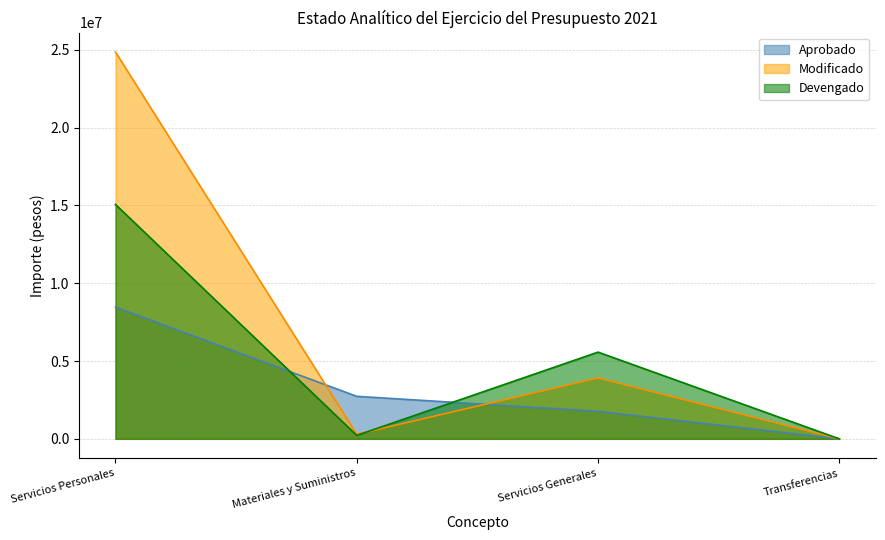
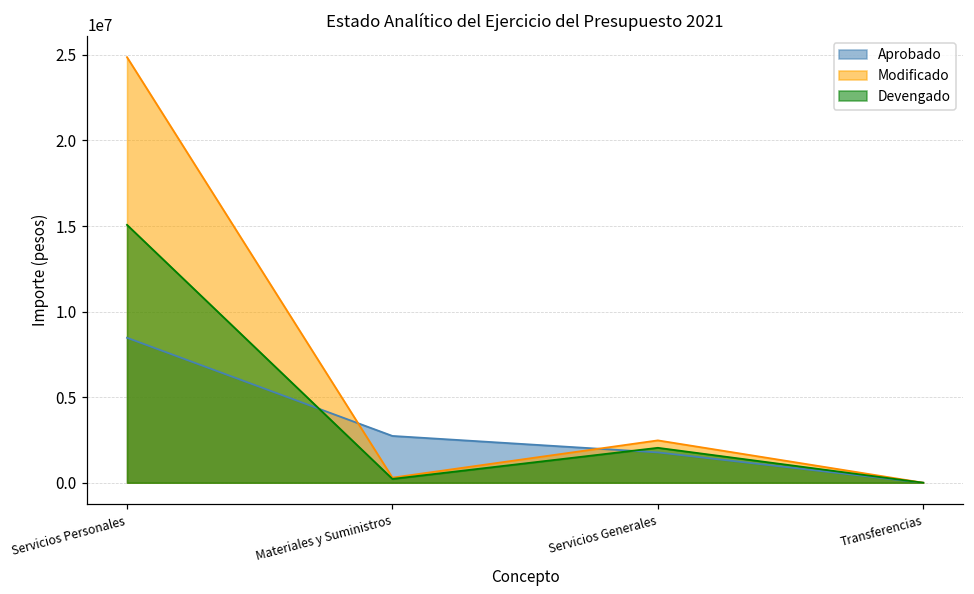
Modificado, Servicios Generales: 3900000 -> 2500000
Devengado, Servicios Generales: 5600000 -> 2000000
